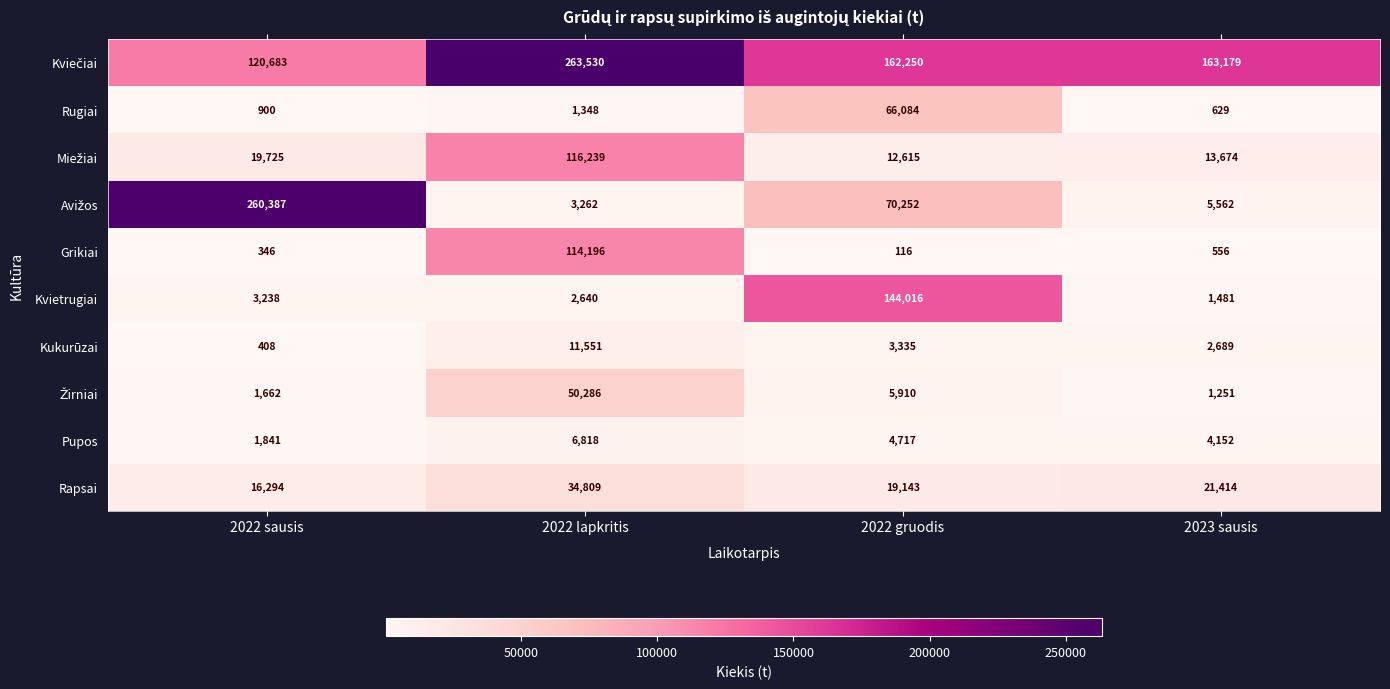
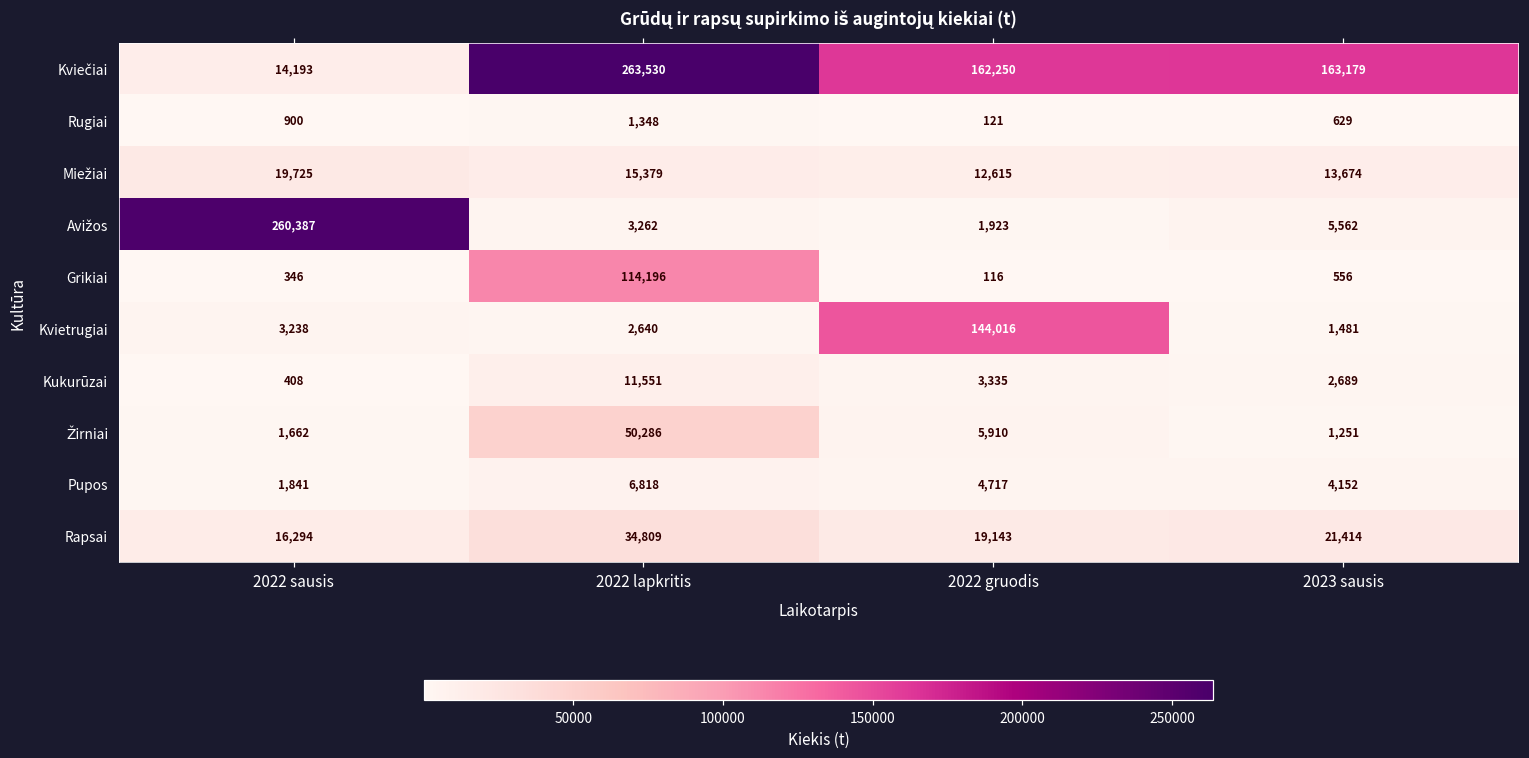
Kviečiai, 2022 sausis: 120,683 -> 14,193
Rugiai, 2022 gruodis: 66,084 -> 121
Miežiai, 2022 lapkritis: 116,239 -> 15,379
Avižos, 2022 gruodis: 70,252 -> 1,923
